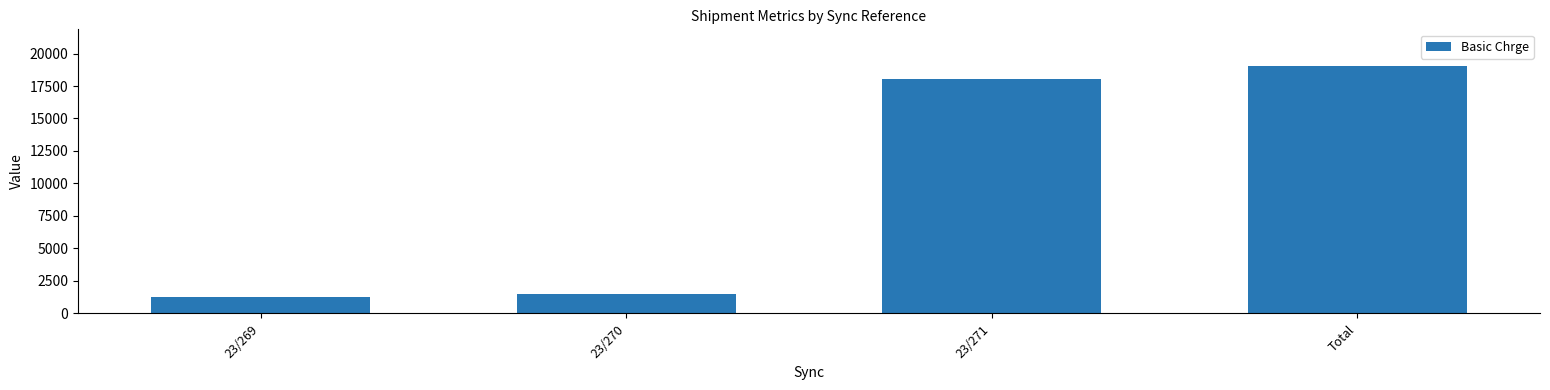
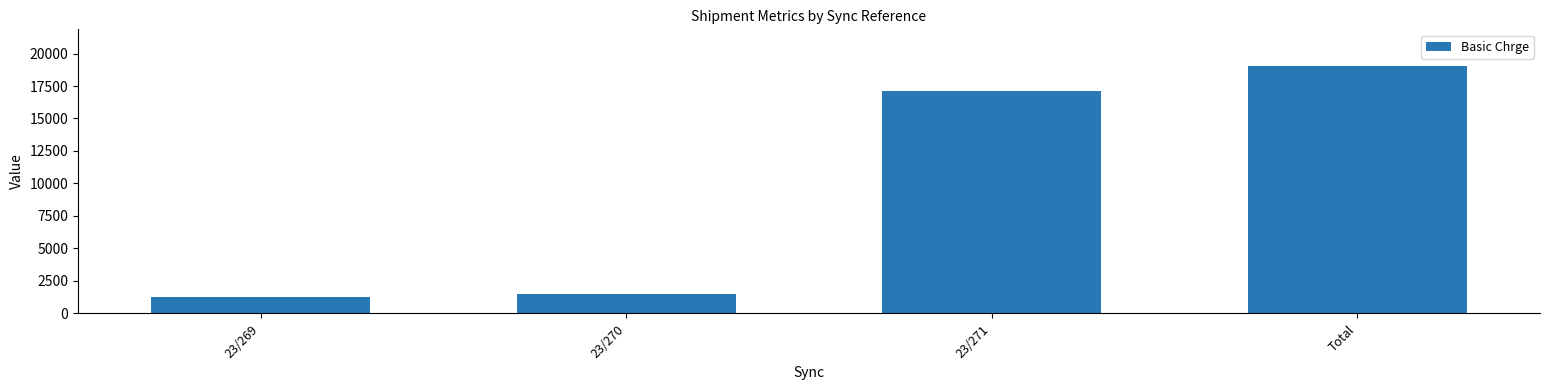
23/271: 18000 -> 17100
